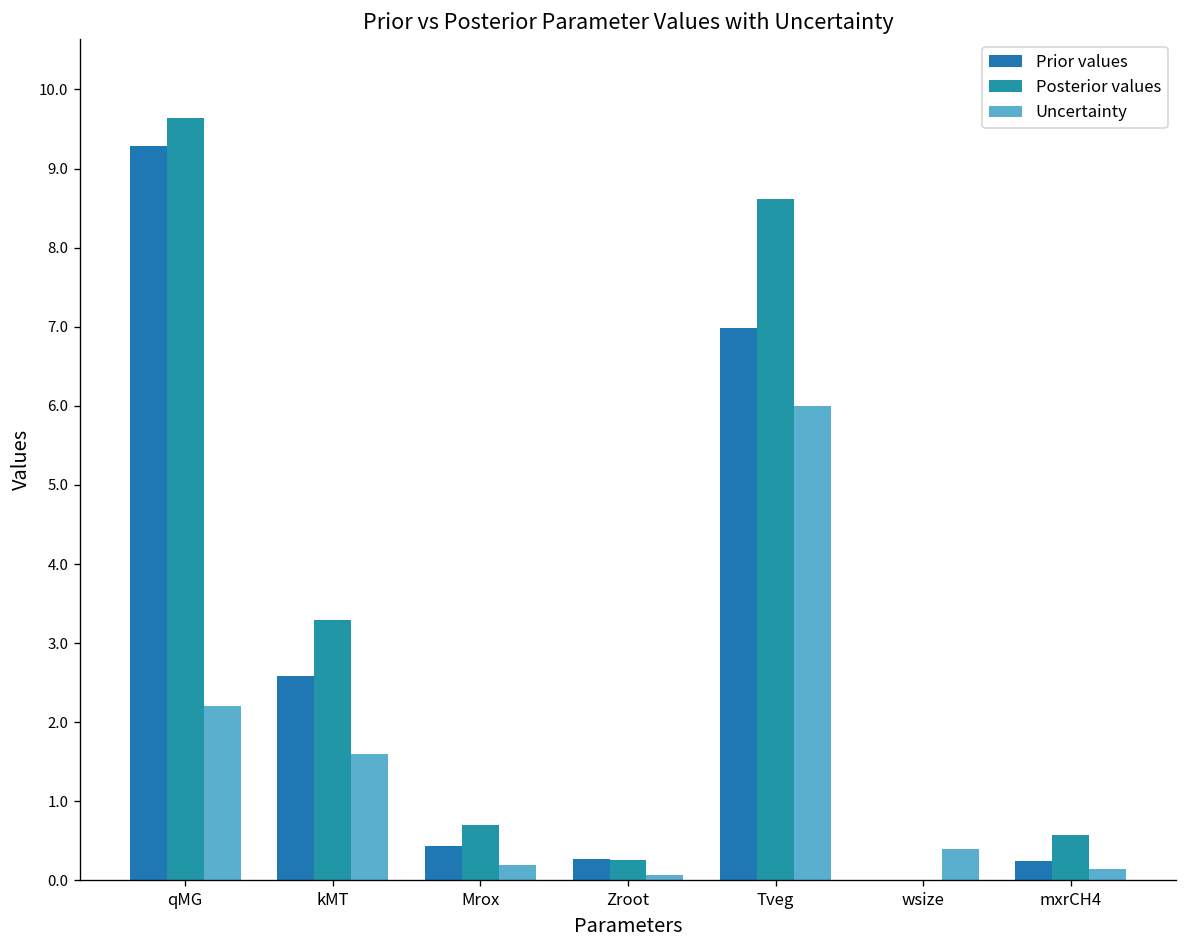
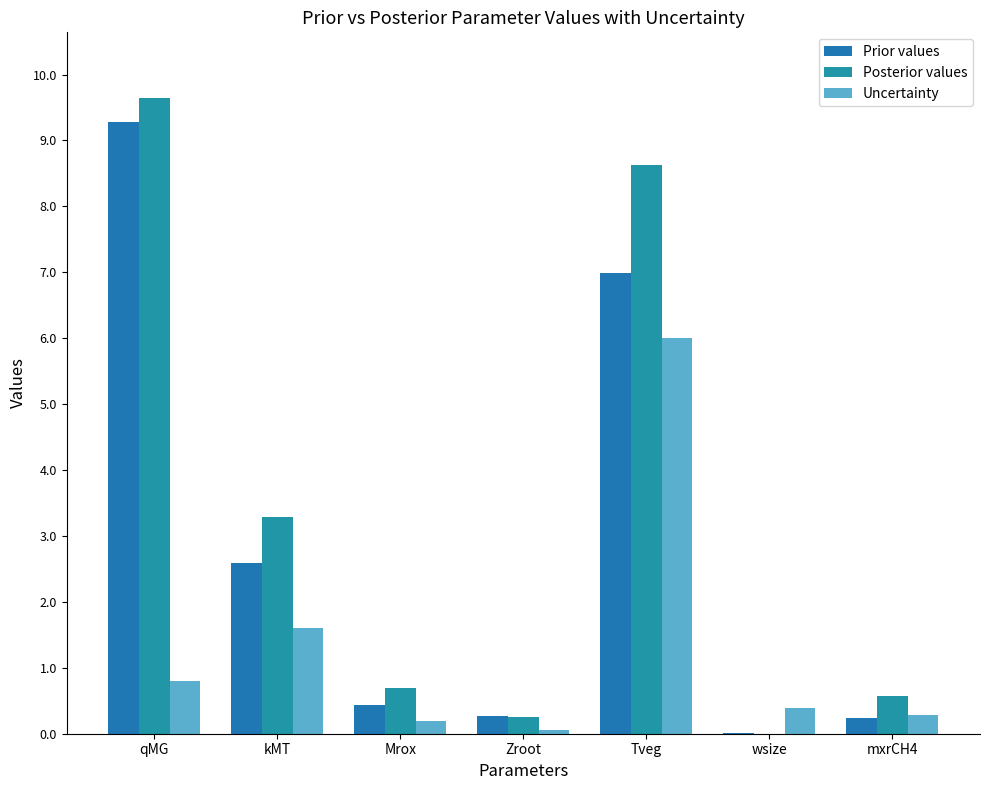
Uncertainty, qMG: 2.2 -> 0.8
Uncertainty, mxrCH4: 0.1 -> 0.3
